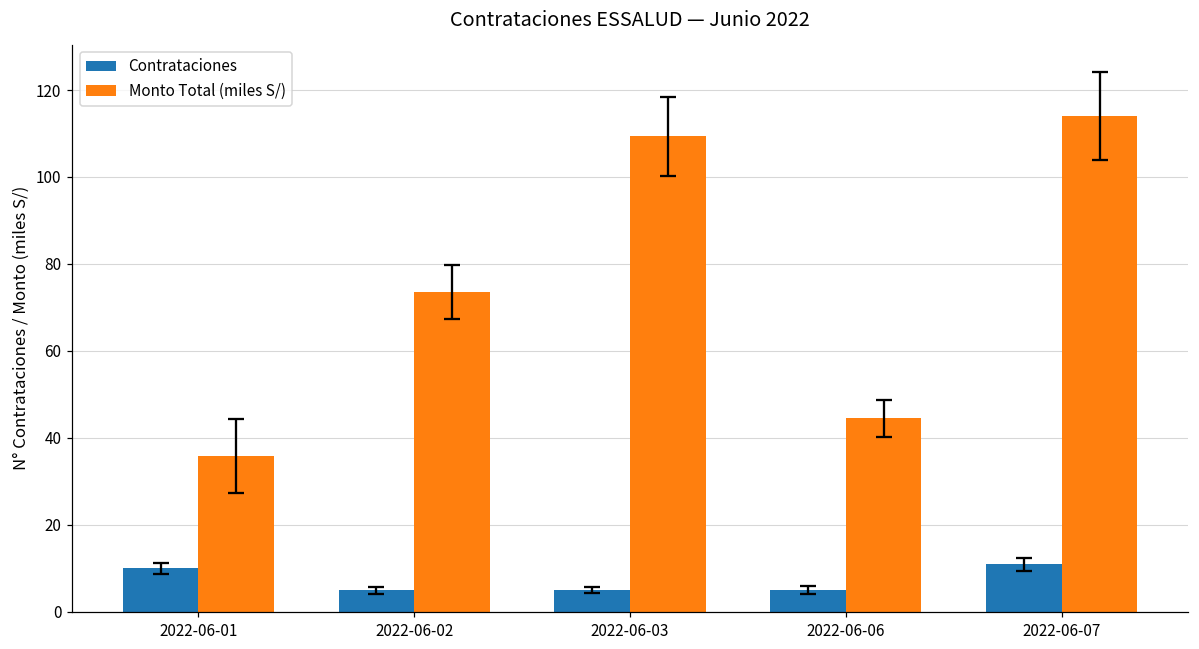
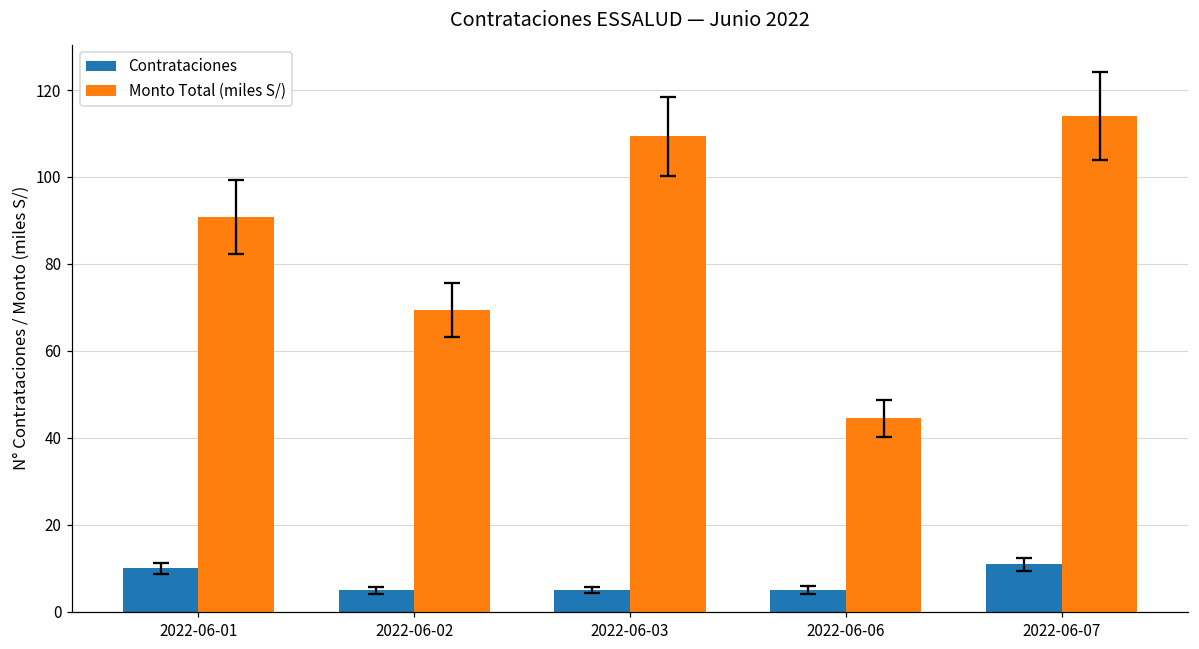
Monto Total (miles S/), 2022-06-01: 36 -> 91
Monto Total (miles S/), 2022-06-02: 74 -> 70
